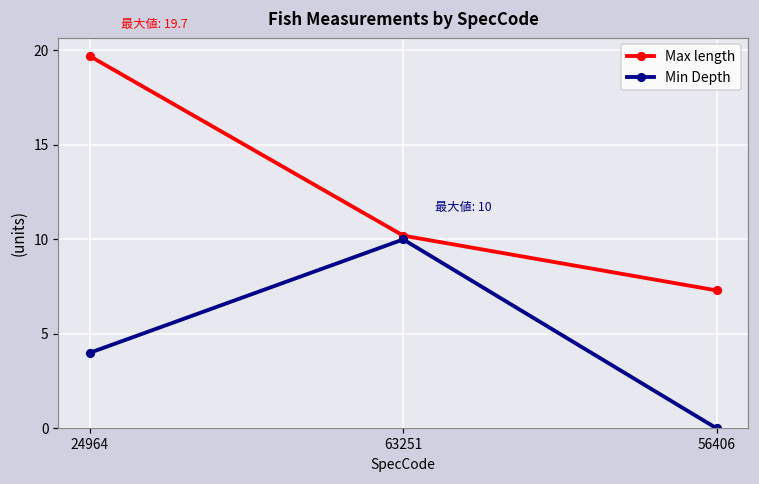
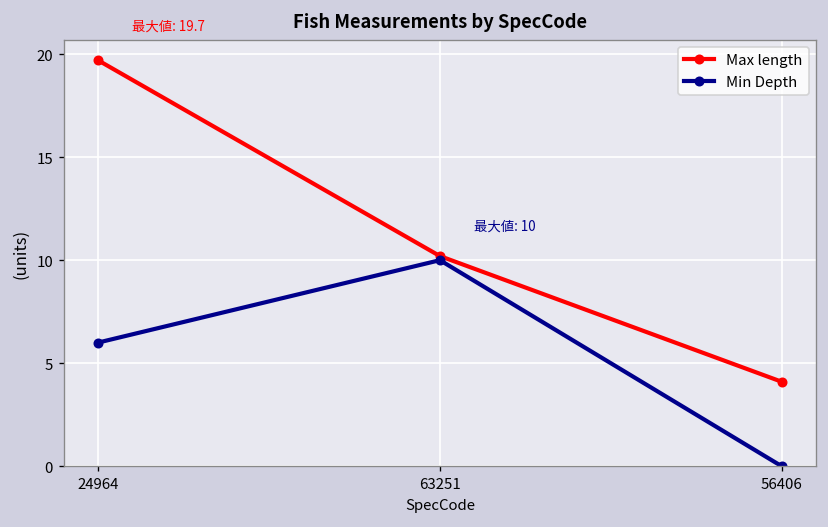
Min Depth, 24964: 4 -> 6
Max length, 56406: 7.3 -> 4.1
